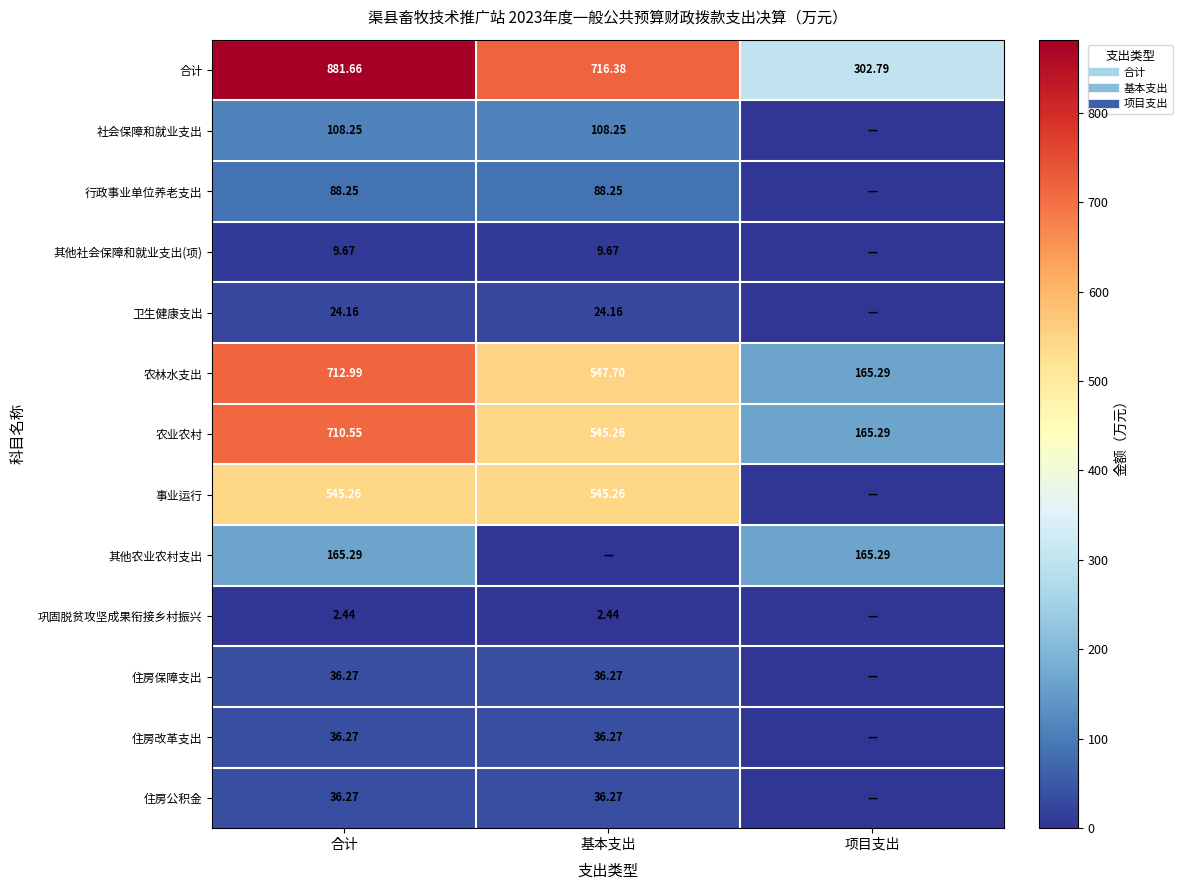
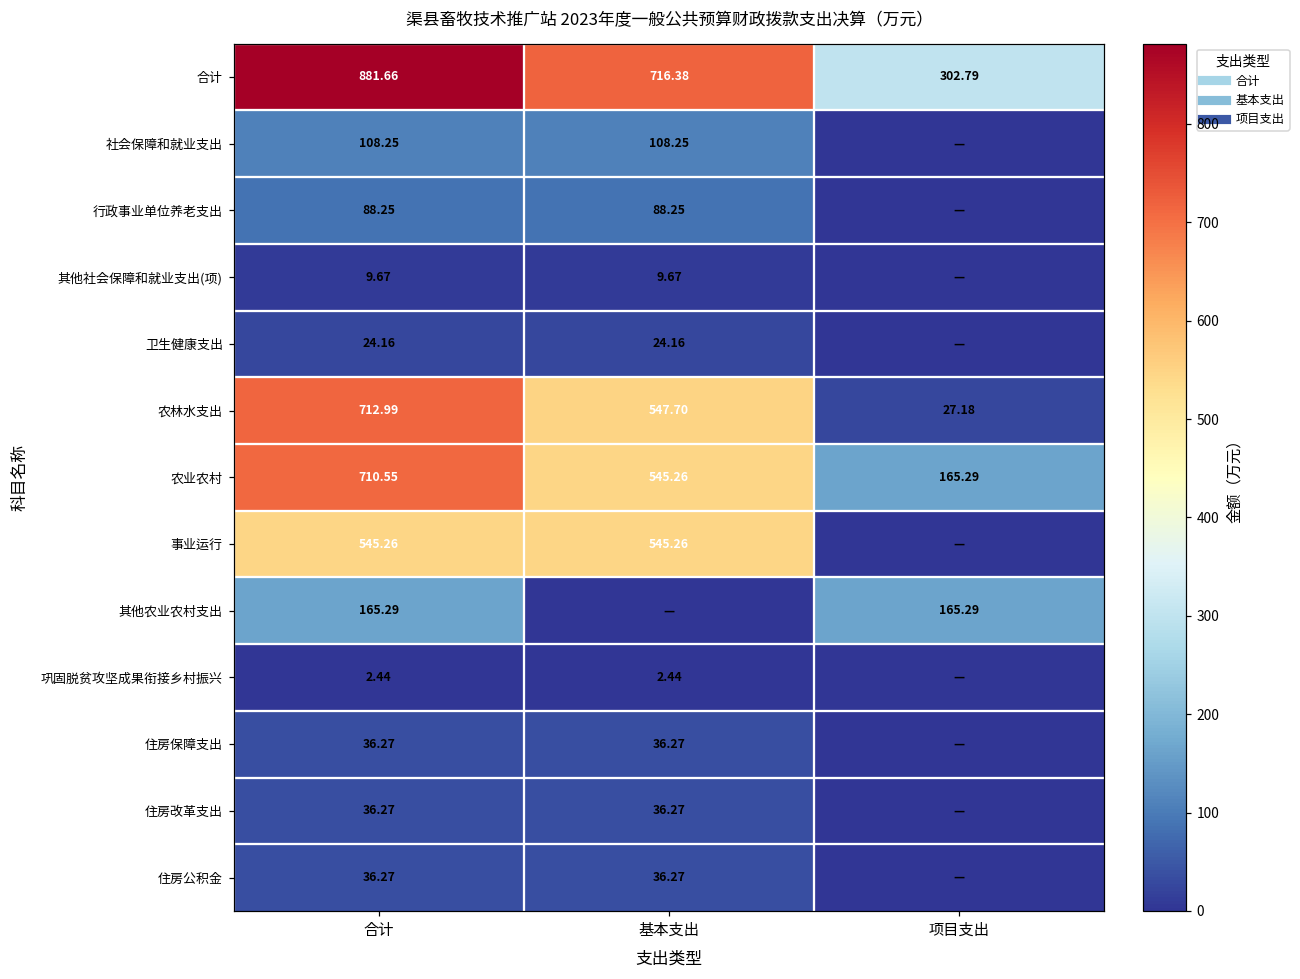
农林水支出, 项目支出: 165.29 -> 27.18
